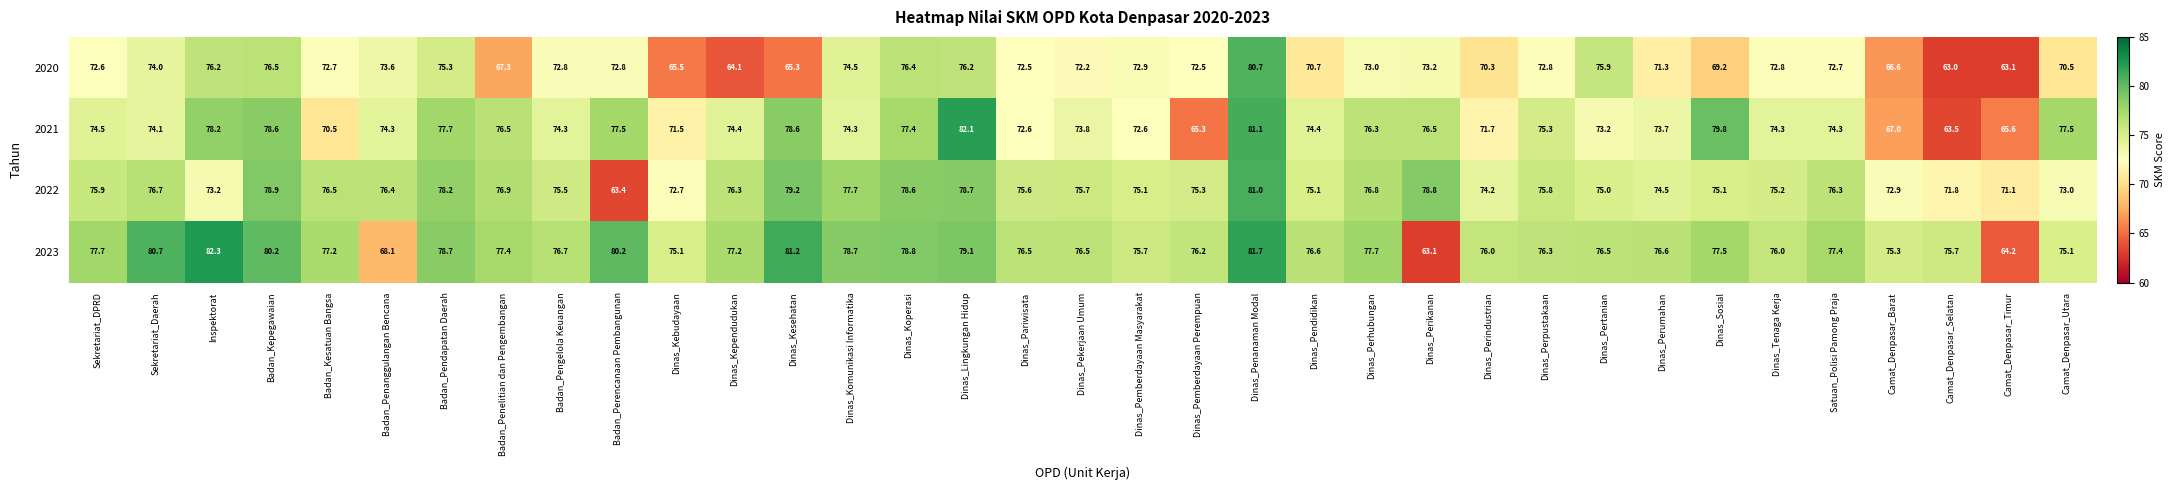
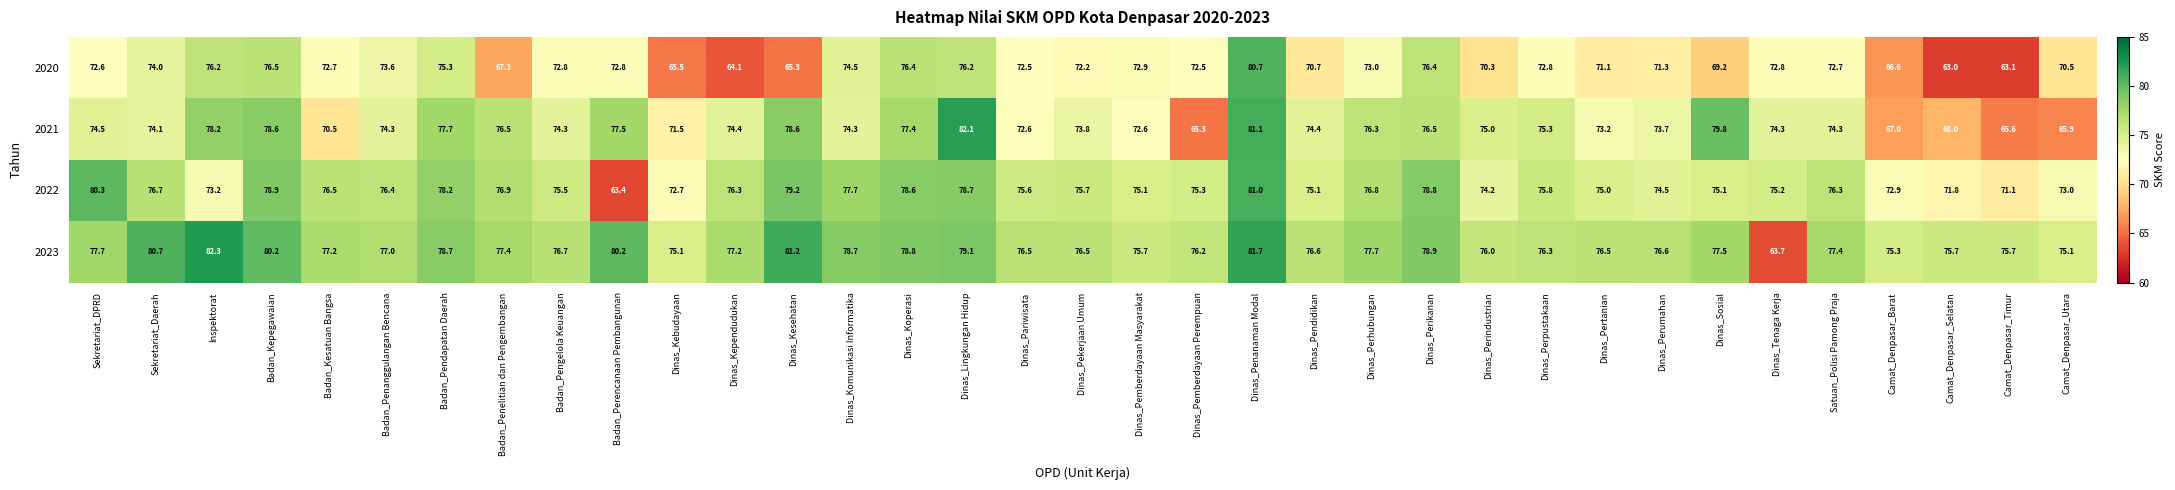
2020, Dinas_Perikanan: 73.2 -> 76.4
2020, Dinas_Pertanian: 75.9 -> 71.1
2021, Dinas_Perindustrian: 71.7 -> 75.0
2021, Camat_Denpasar_Selatan: 63.5 -> 68.0
2021, Camat_Denpasar_Utara: 77.5 -> 65.9
2022, Sekretariat_DPRD: 75.9 -> 80.3
2023, Badan_Penanggulangan Bencana: 68.1 -> 77.0
2023, Dinas_Perikanan: 63.1 -> 78.9
2023, Dinas_Tenaga Kerja: 76.0 -> 63.7
2023, Camat_Denpasar_Timur: 64.2 -> 75.7
